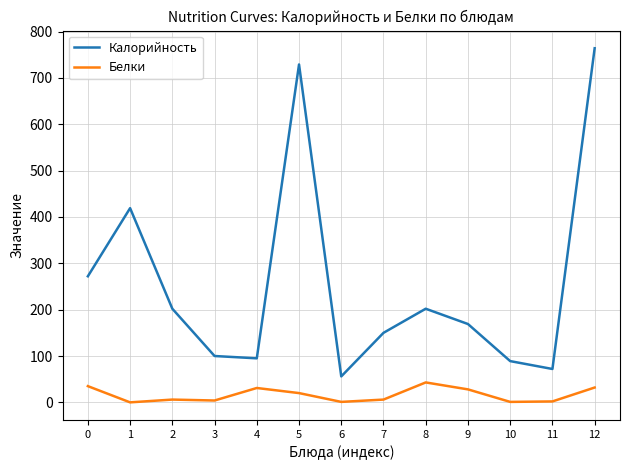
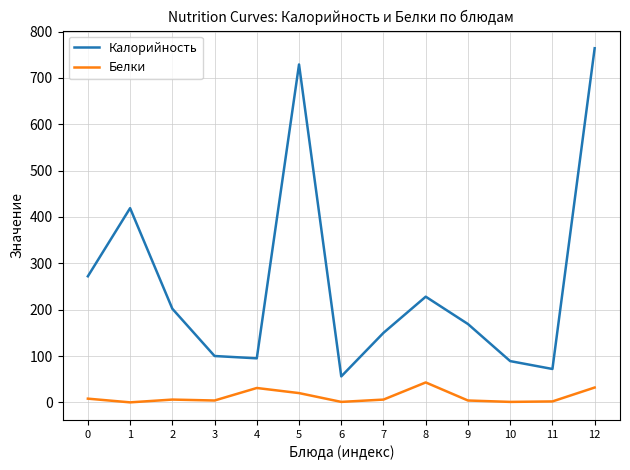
Белки, 0: 40 -> 10
Калорийность, 8: 200 -> 230
Белки, 9: 30 -> 0
